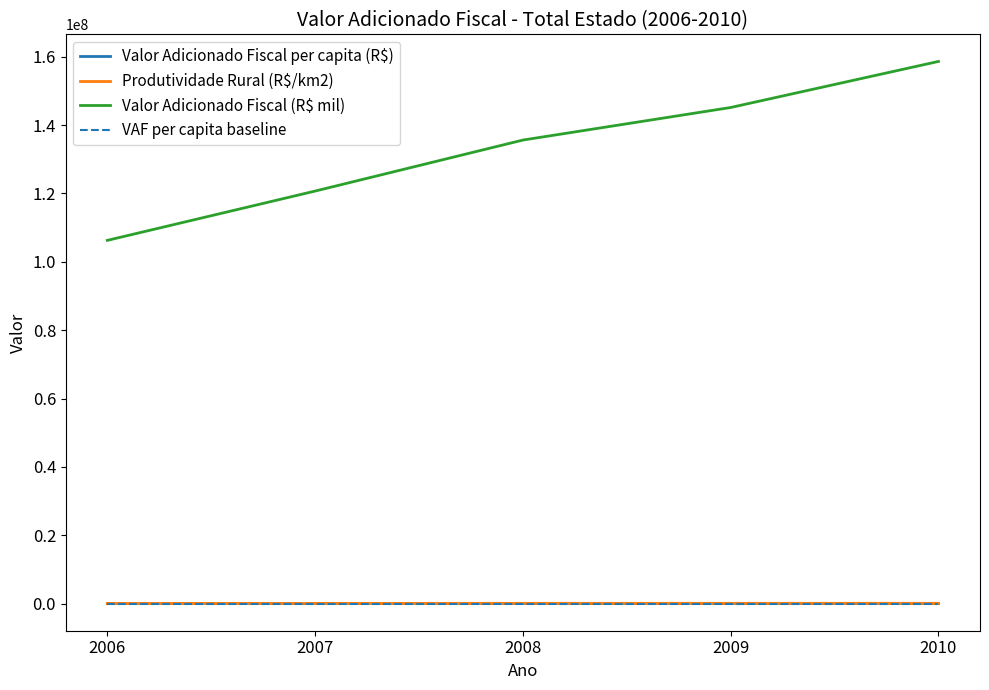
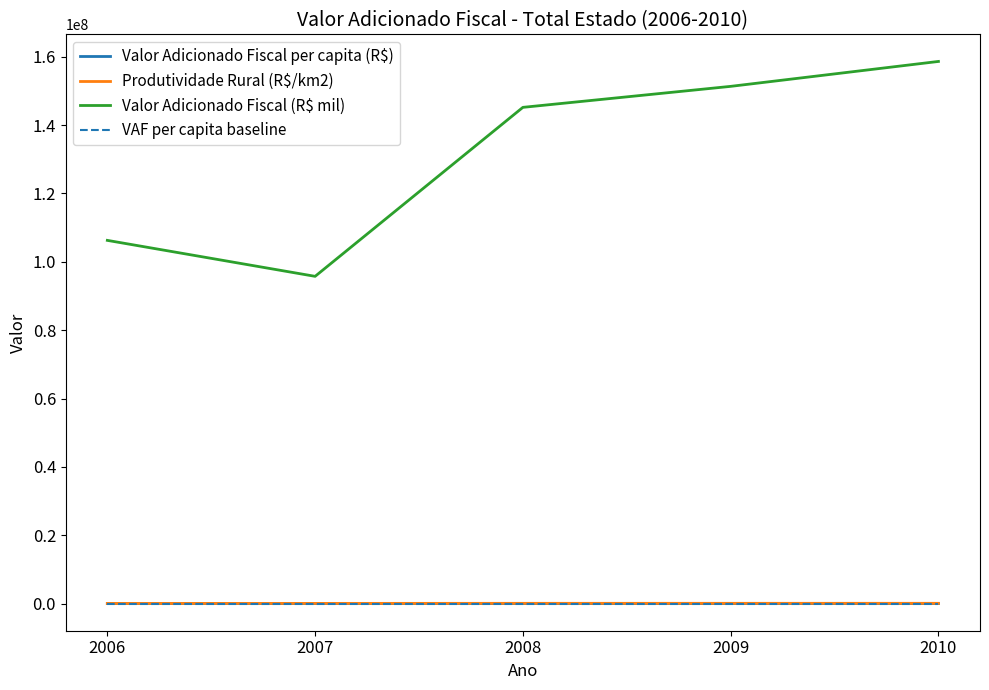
Valor Adicionado Fiscal (R$ mil), 2007: 121000000 -> 96000000
Valor Adicionado Fiscal (R$ mil), 2008: 136000000 -> 145000000
Valor Adicionado Fiscal (R$ mil), 2009: 145000000 -> 151000000
